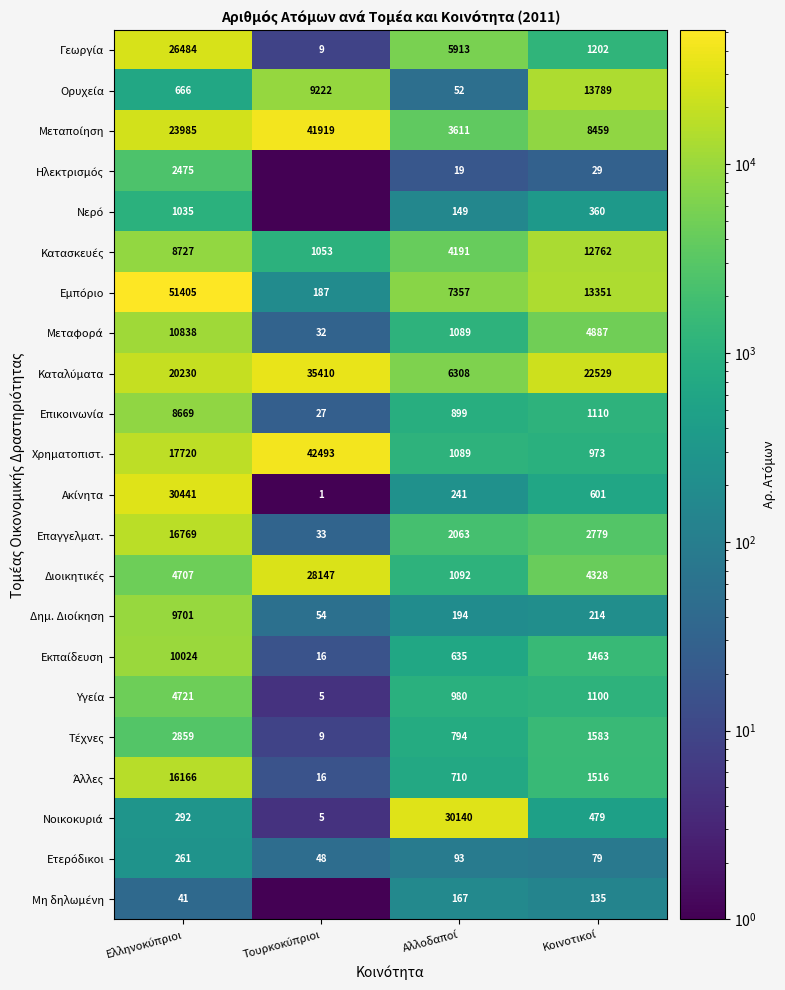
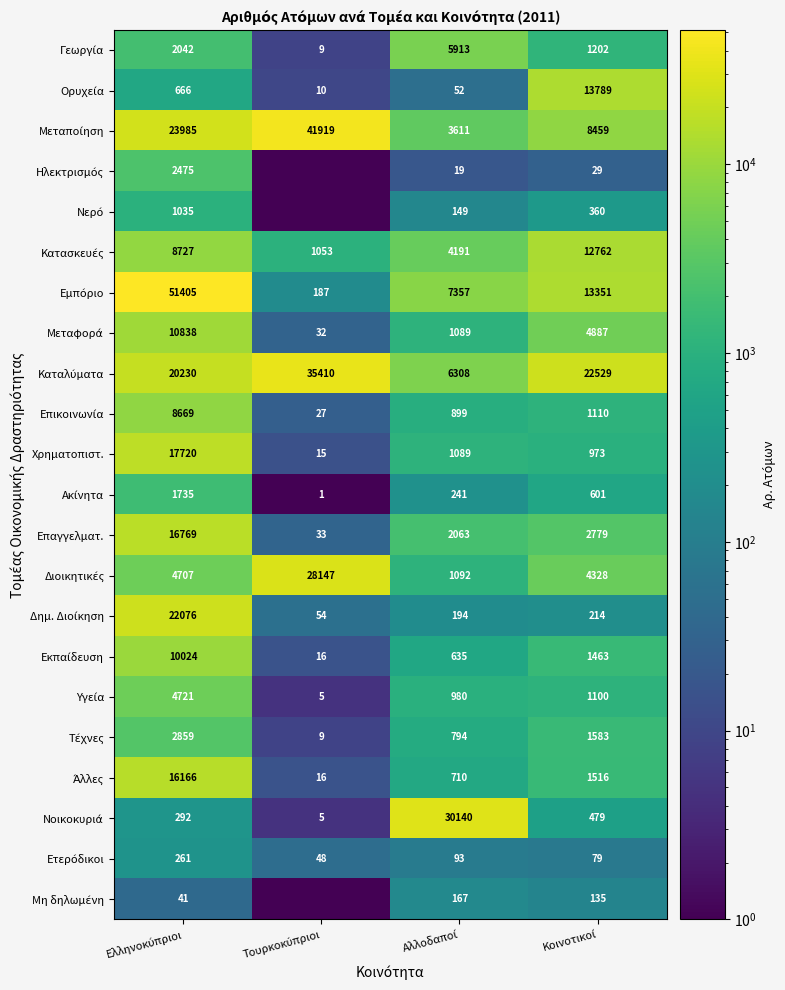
Γεωργία, Ελληνοκύπριοι: 26484 -> 2042
Ορυχεία, Τουρκοκύπριοι: 9222 -> 10
Χρηματοπιστ., Τουρκοκύπριοι: 42493 -> 15
Ακίνητα, Ελληνοκύπριοι: 30441 -> 1735
Δημ. Διοίκηση, Ελληνοκύπριοι: 9701 -> 22076
